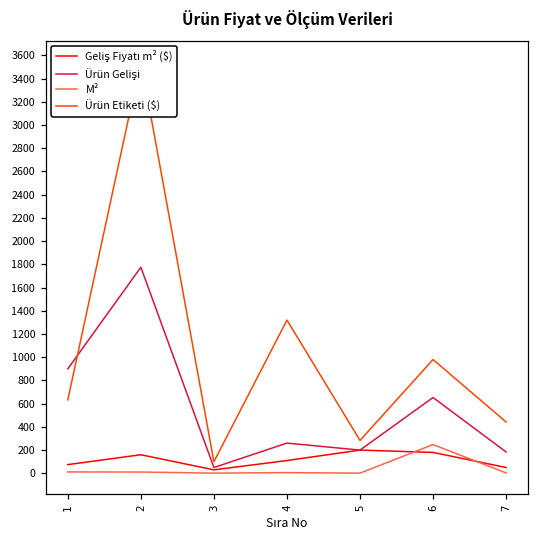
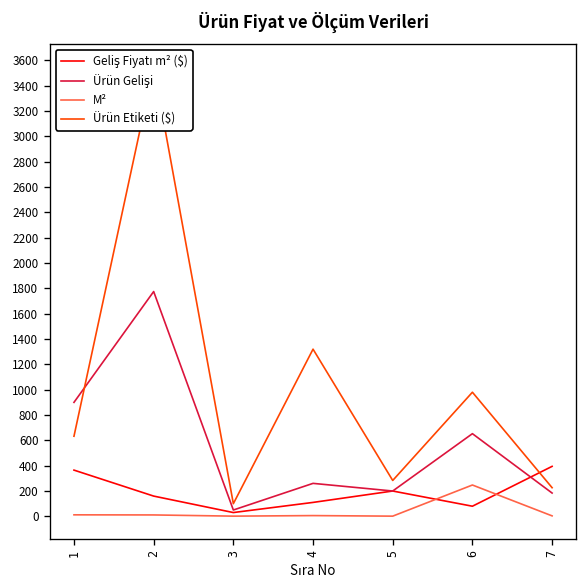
Geliş Fiyatı m² ($), 1: 80 -> 370
Geliş Fiyatı m² ($), 6: 180 -> 80
Geliş Fiyatı m² ($), 7: 50 -> 390
Ürün Etiketi ($), 7: 440 -> 230
